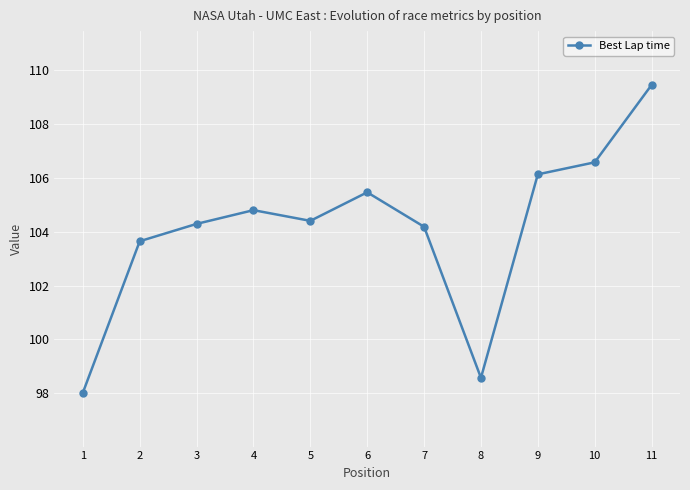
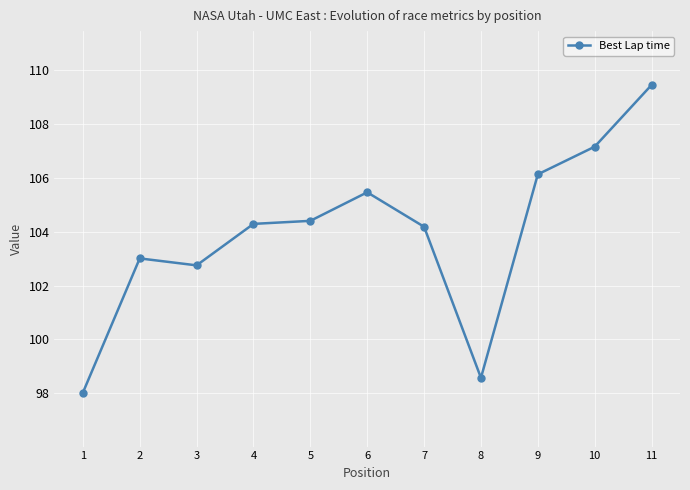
2: 103.6 -> 103.0
3: 104.3 -> 102.8
4: 104.8 -> 104.3
10: 106.6 -> 107.2
